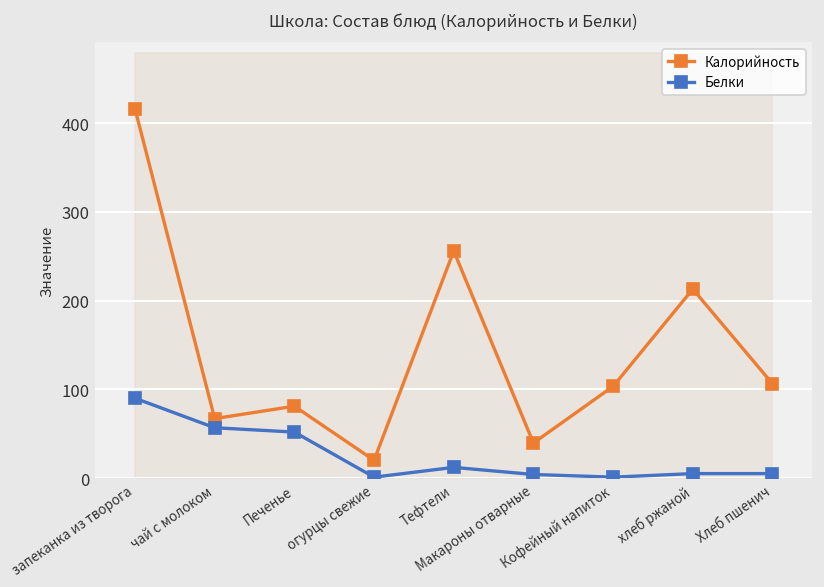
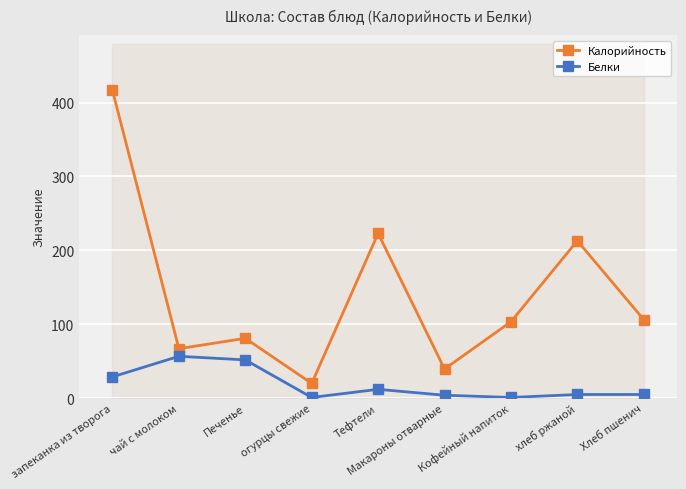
Белки, запеканка из творога: 90 -> 30
Калорийность, Тефтели: 260 -> 220
